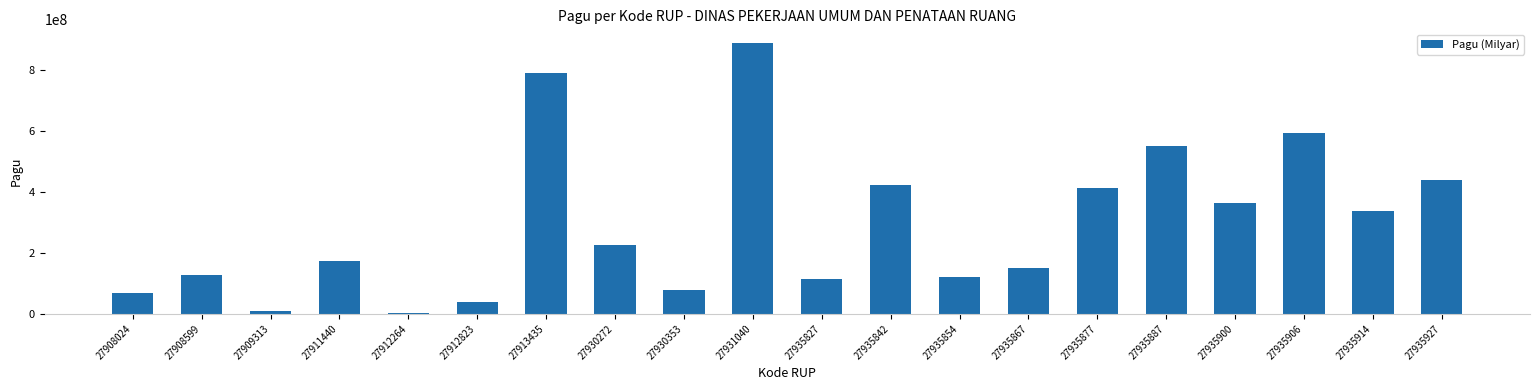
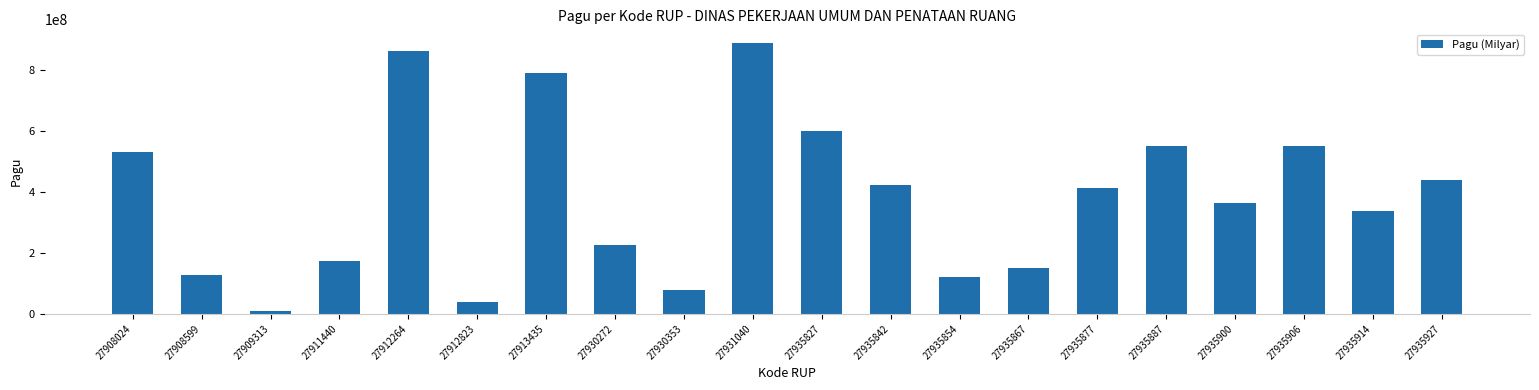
27908024: 70000000 -> 530000000
27912264: 0 -> 860000000
27935827: 110000000 -> 600000000
27935906: 590000000 -> 550000000
